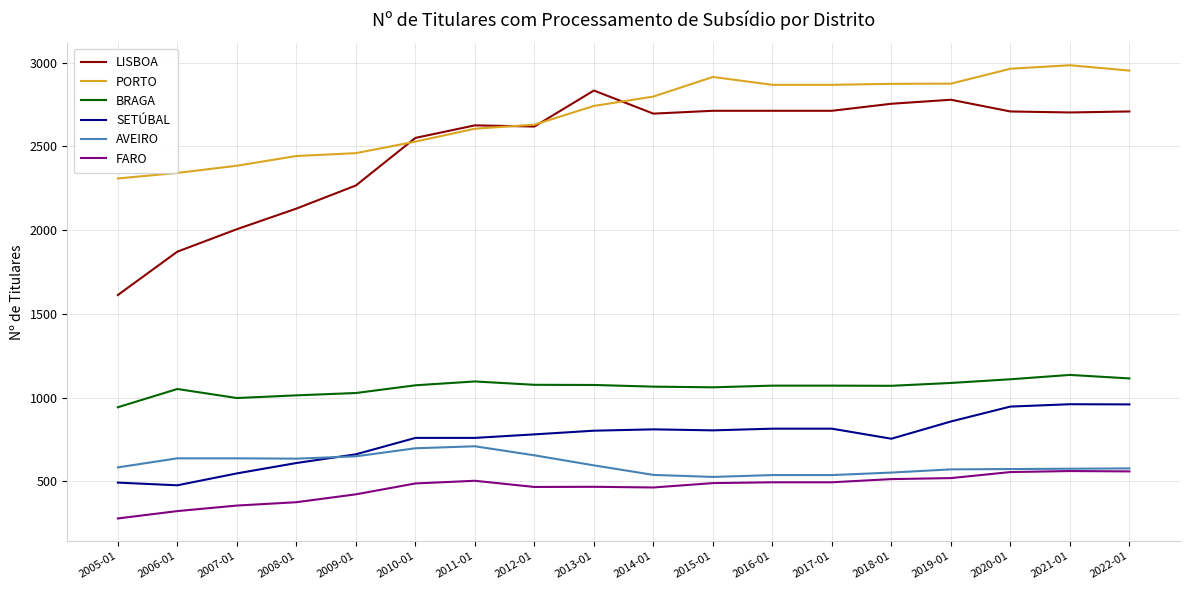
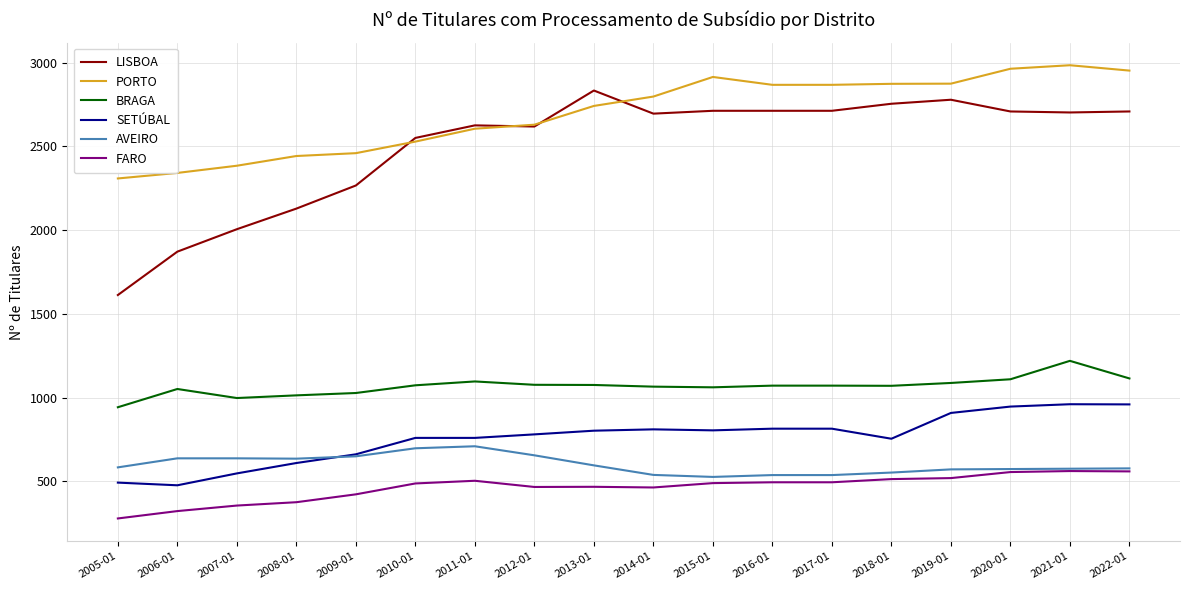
SETÚBAL, 2019-01: 860 -> 910
BRAGA, 2021-01: 1140 -> 1220
